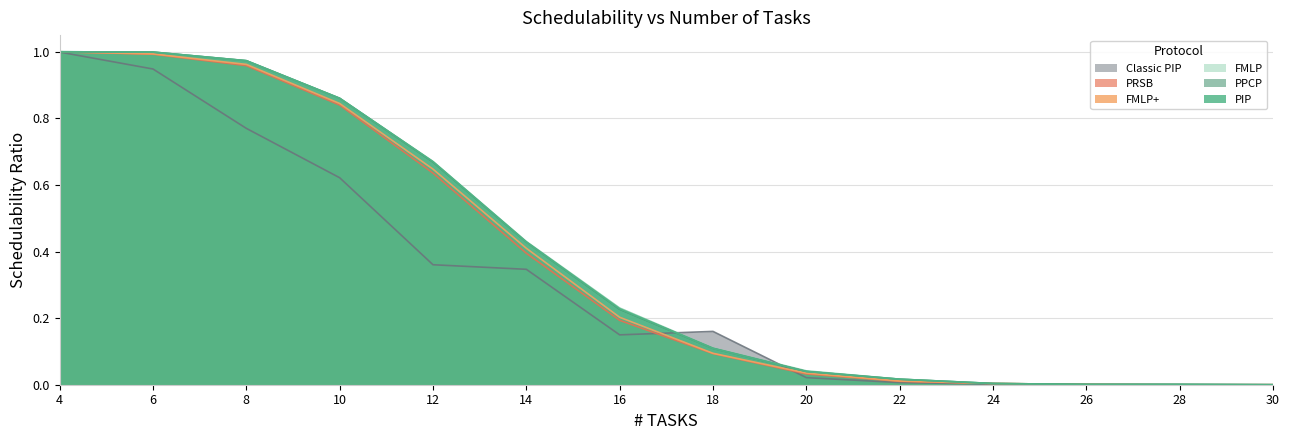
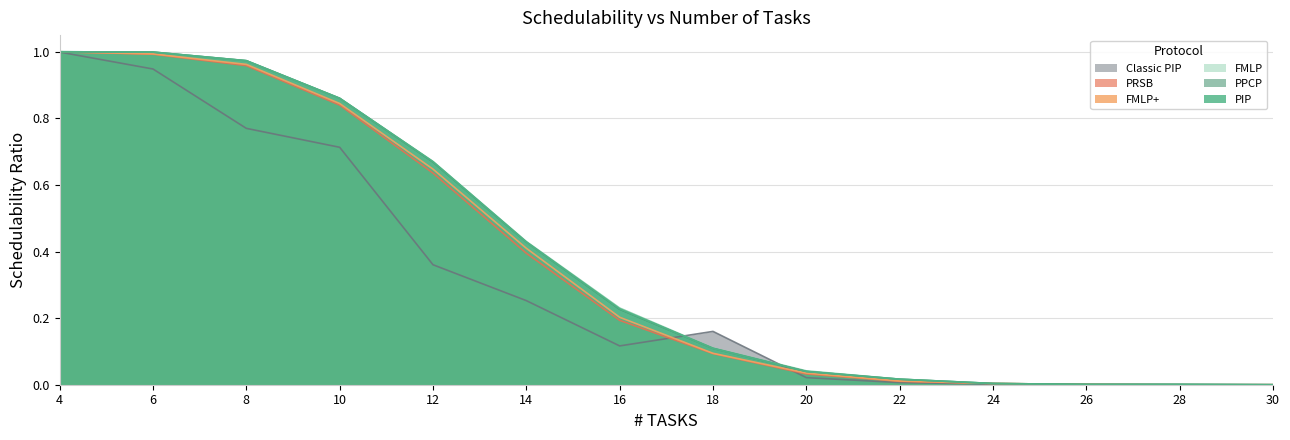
Classic PIP, 10: 0.62 -> 0.71
Classic PIP, 14: 0.35 -> 0.25
Classic PIP, 16: 0.15 -> 0.12
